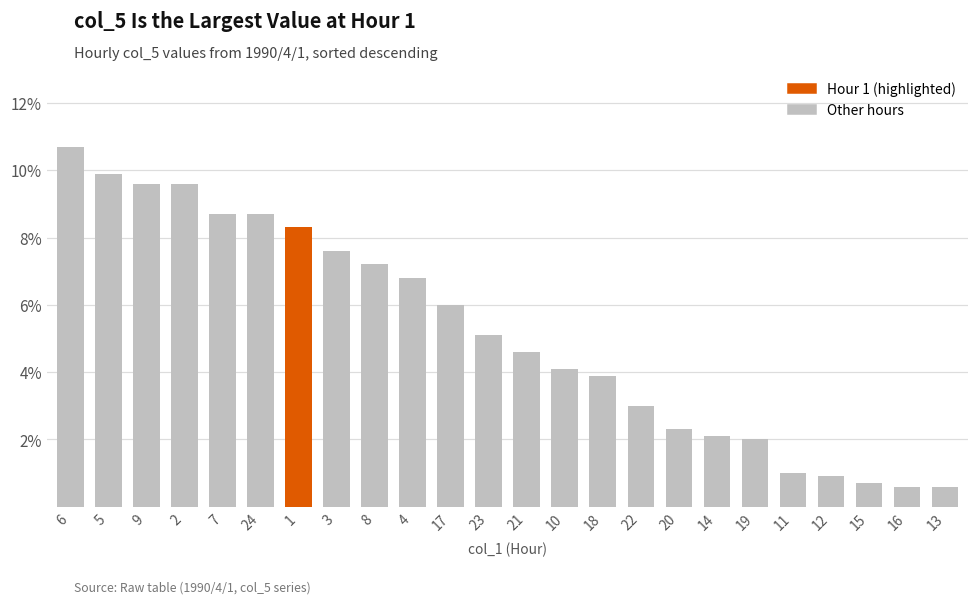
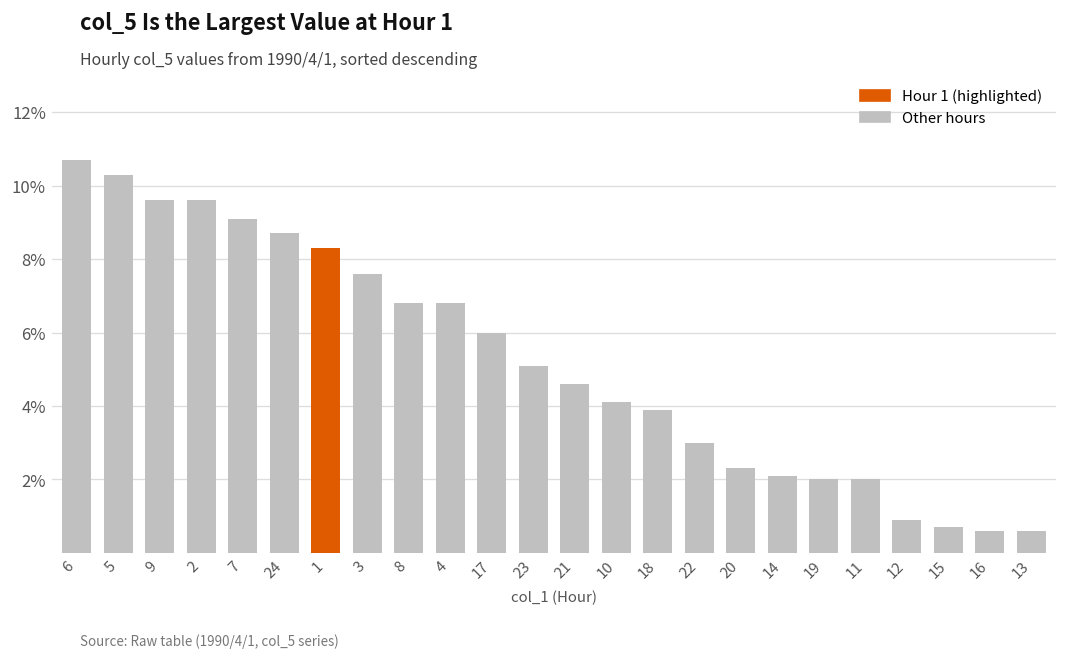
5: 9.9% -> 10.3%
7: 8.7% -> 9.1%
8: 7.2% -> 6.8%
11: 1.0% -> 2.0%
